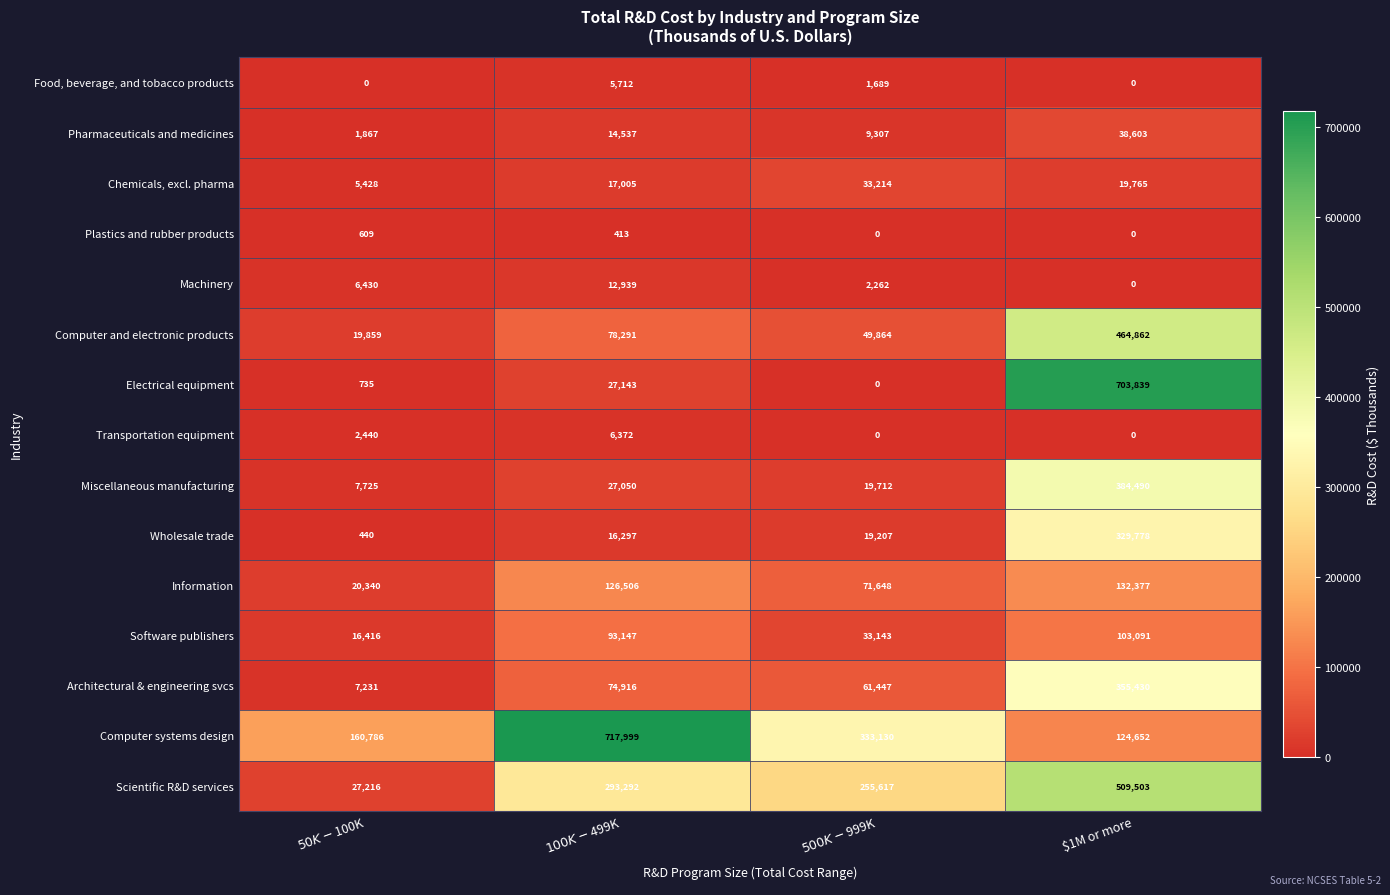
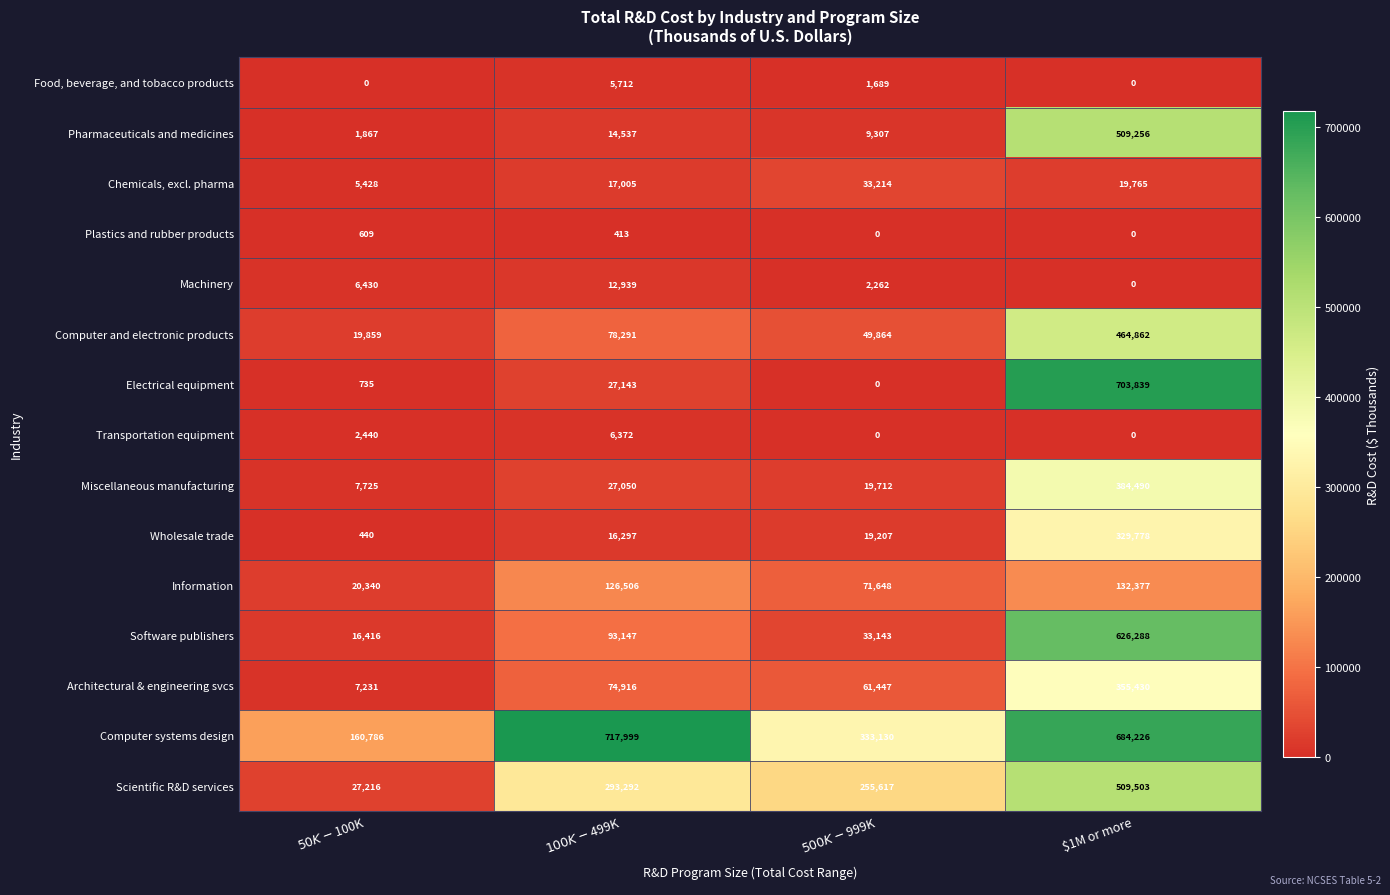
Pharmaceuticals and medicines, $1M or more: 38,603 -> 509,256
Software publishers, $1M or more: 103,091 -> 626,288
Computer systems design, $1M or more: 124,652 -> 684,226
